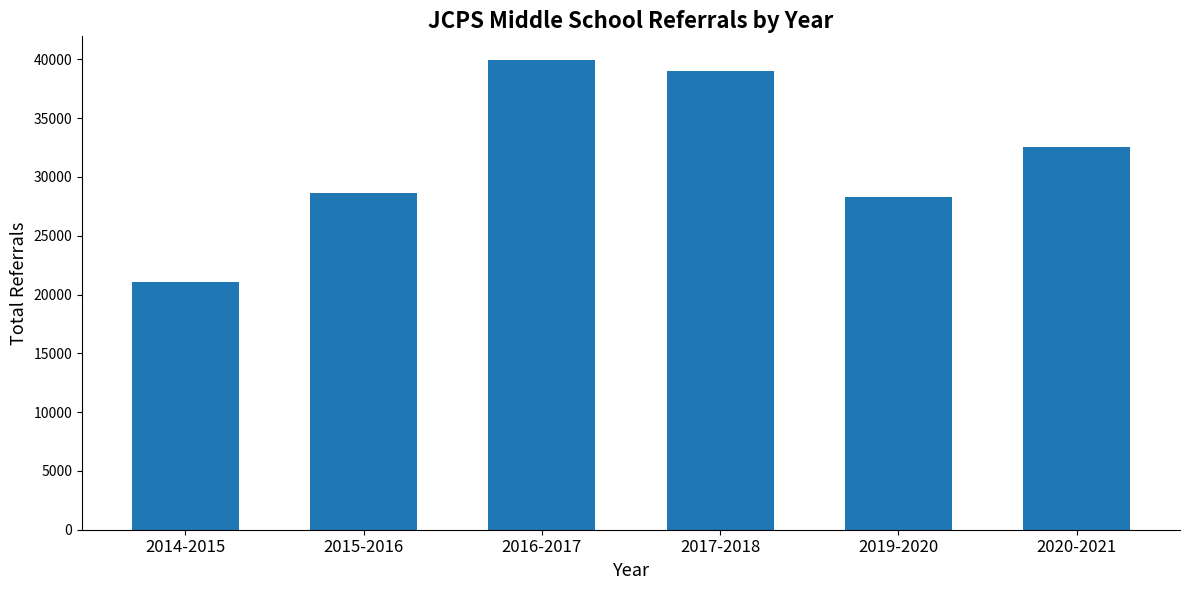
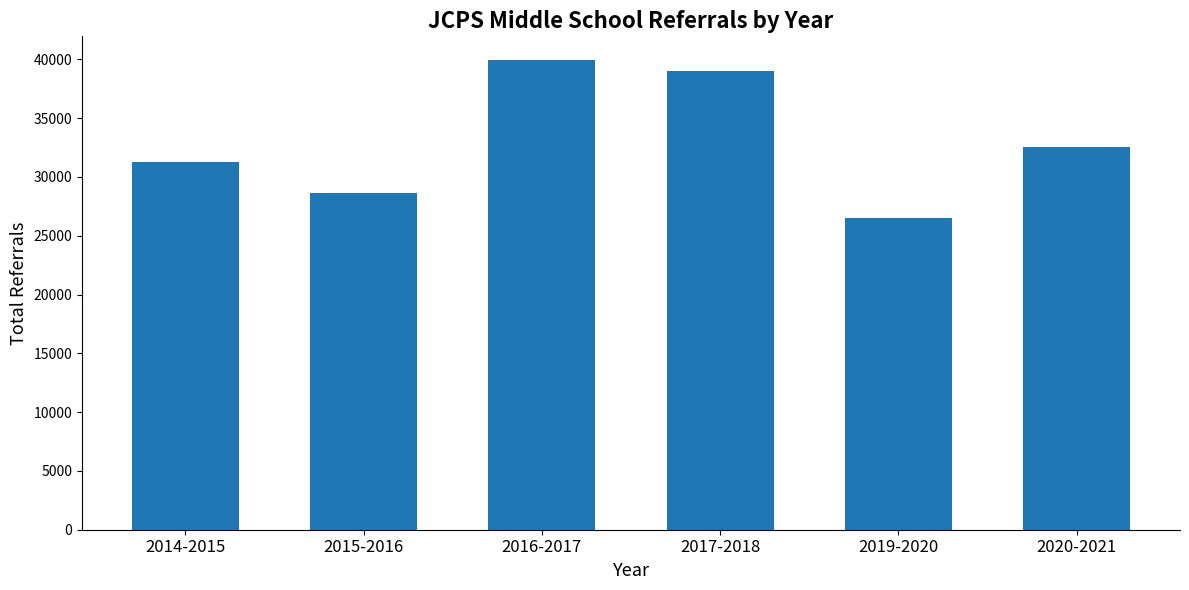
2014-2015: 21100 -> 31300
2019-2020: 28300 -> 26500
